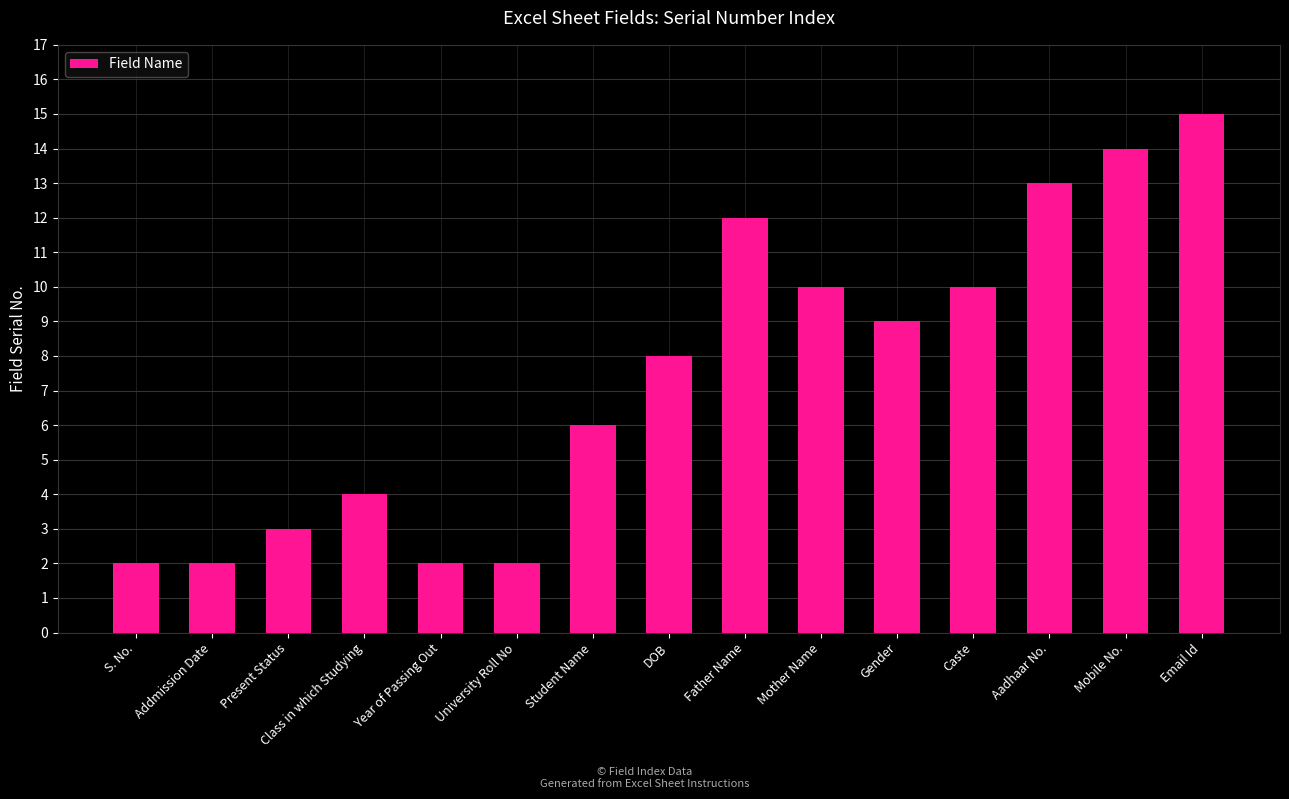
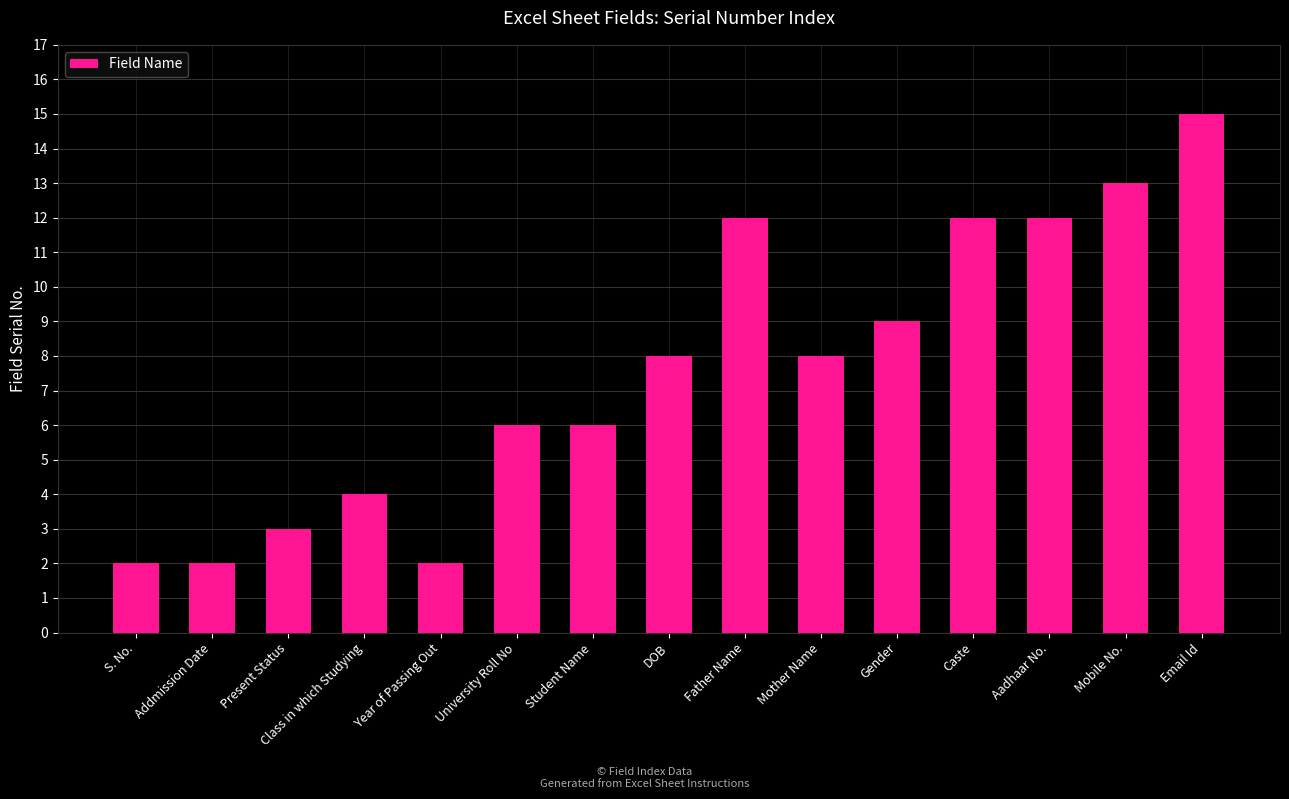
University Roll No: 2 -> 6
Mother Name: 10 -> 8
Caste: 10 -> 12
Aadhaar No.: 13 -> 12
Mobile No.: 14 -> 13
